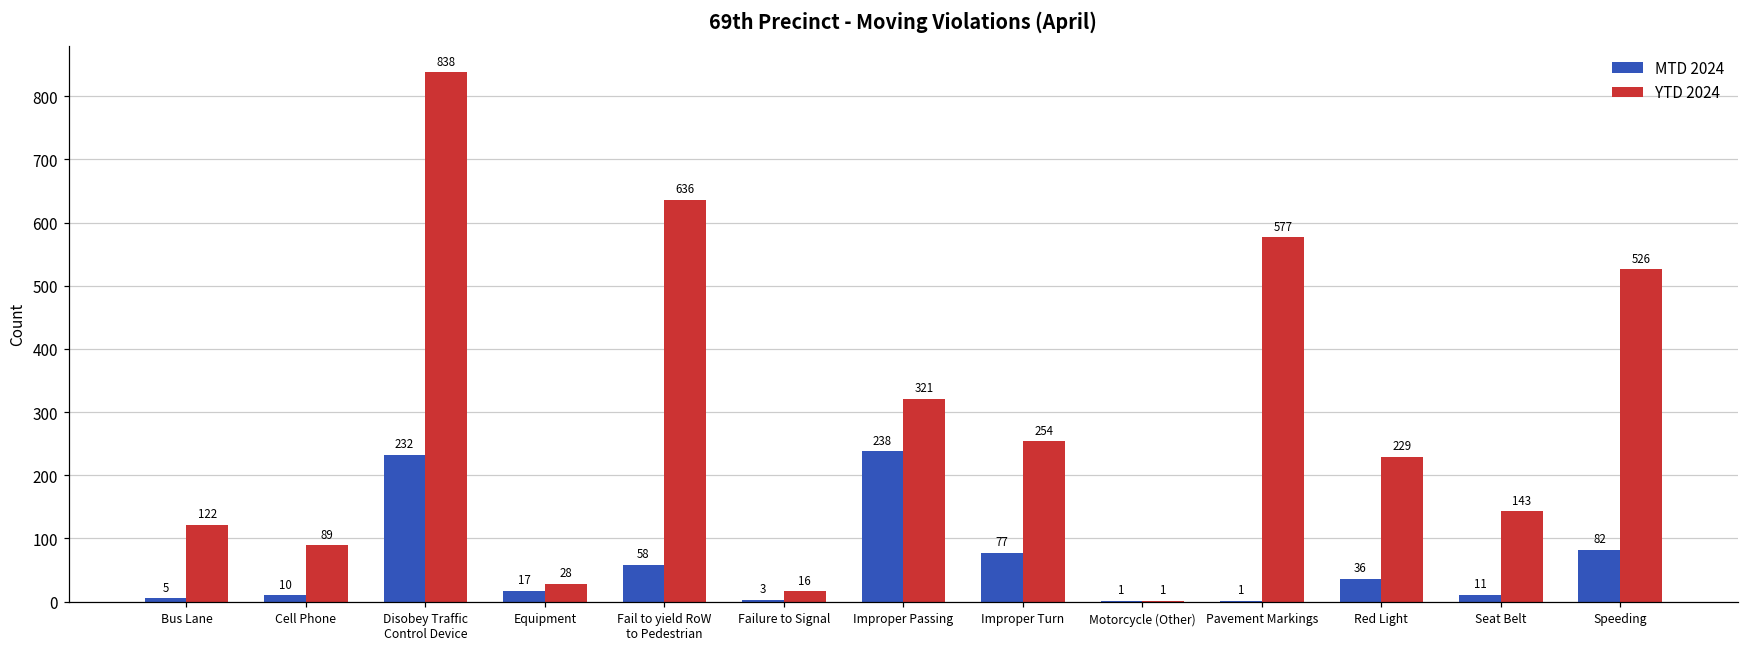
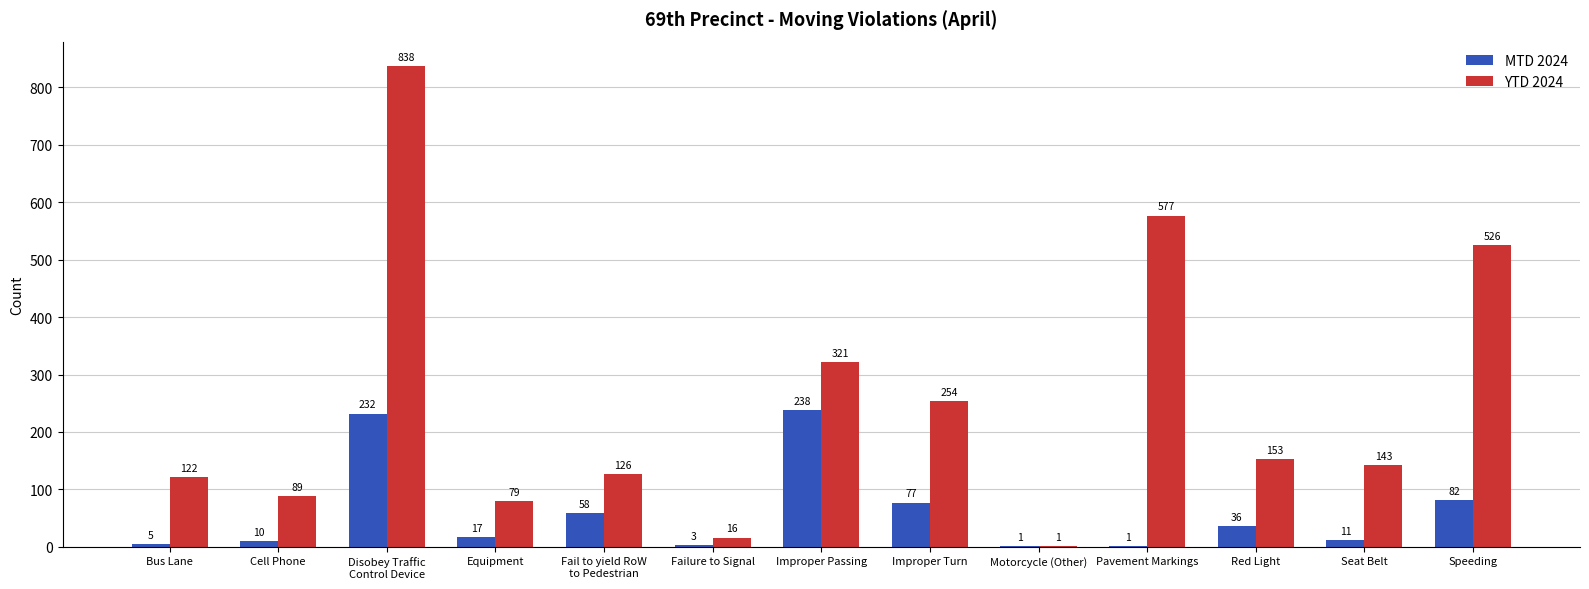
YTD 2024, Equipment: 28 -> 79
YTD 2024, Fail to yield RoW to Pedestrian: 636 -> 126
YTD 2024, Red Light: 229 -> 153
